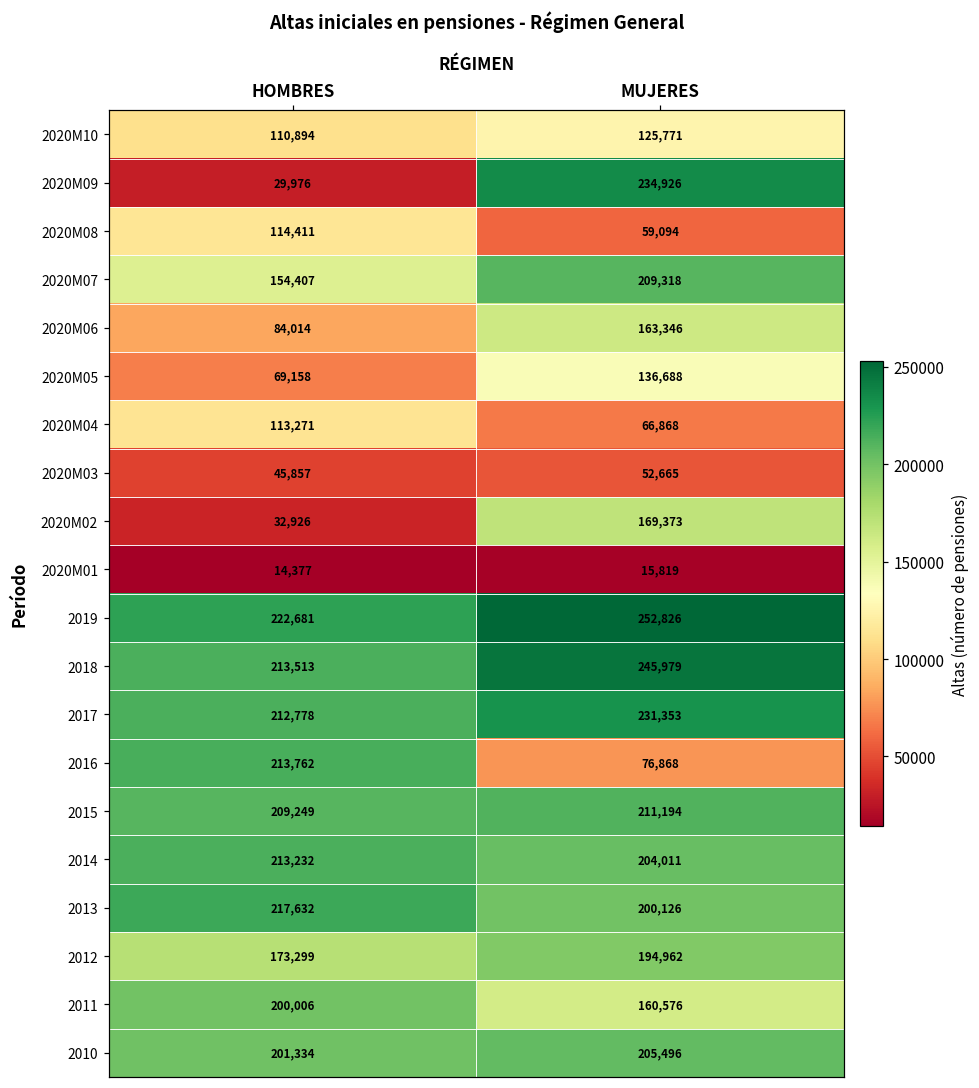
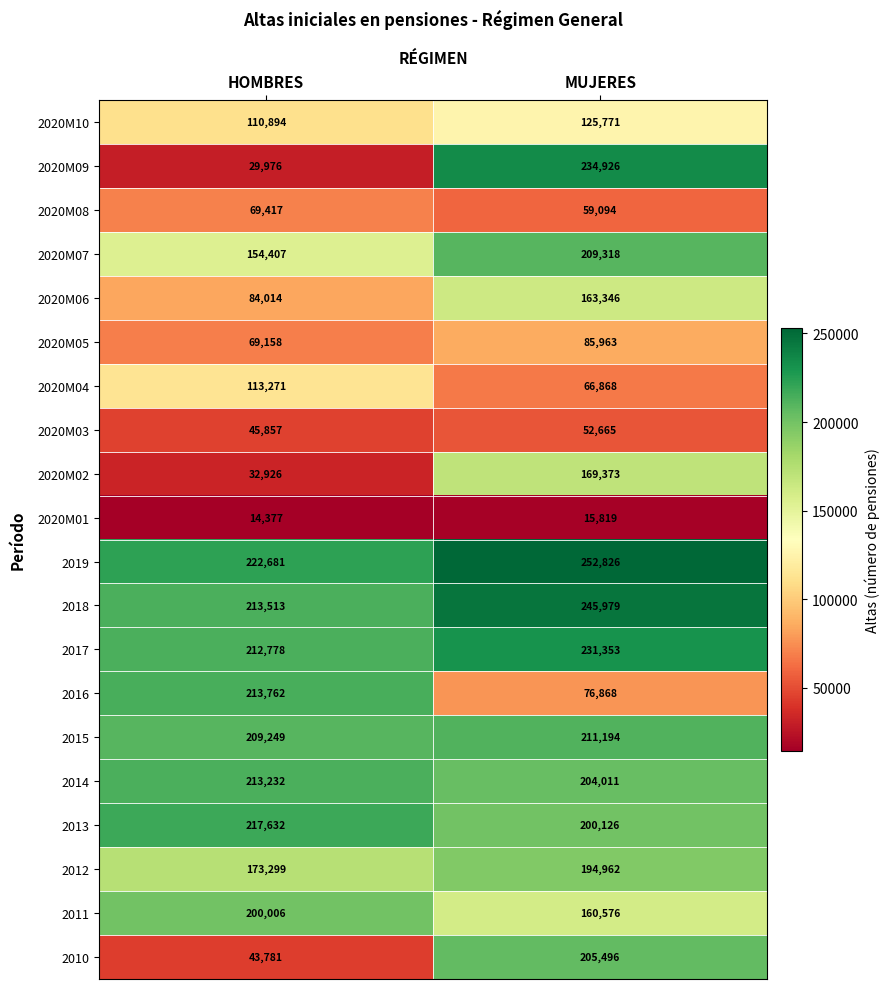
2020M08, HOMBRES: 114,411 -> 69,417
2020M05, MUJERES: 136,688 -> 85,963
2010, HOMBRES: 201,334 -> 43,781
